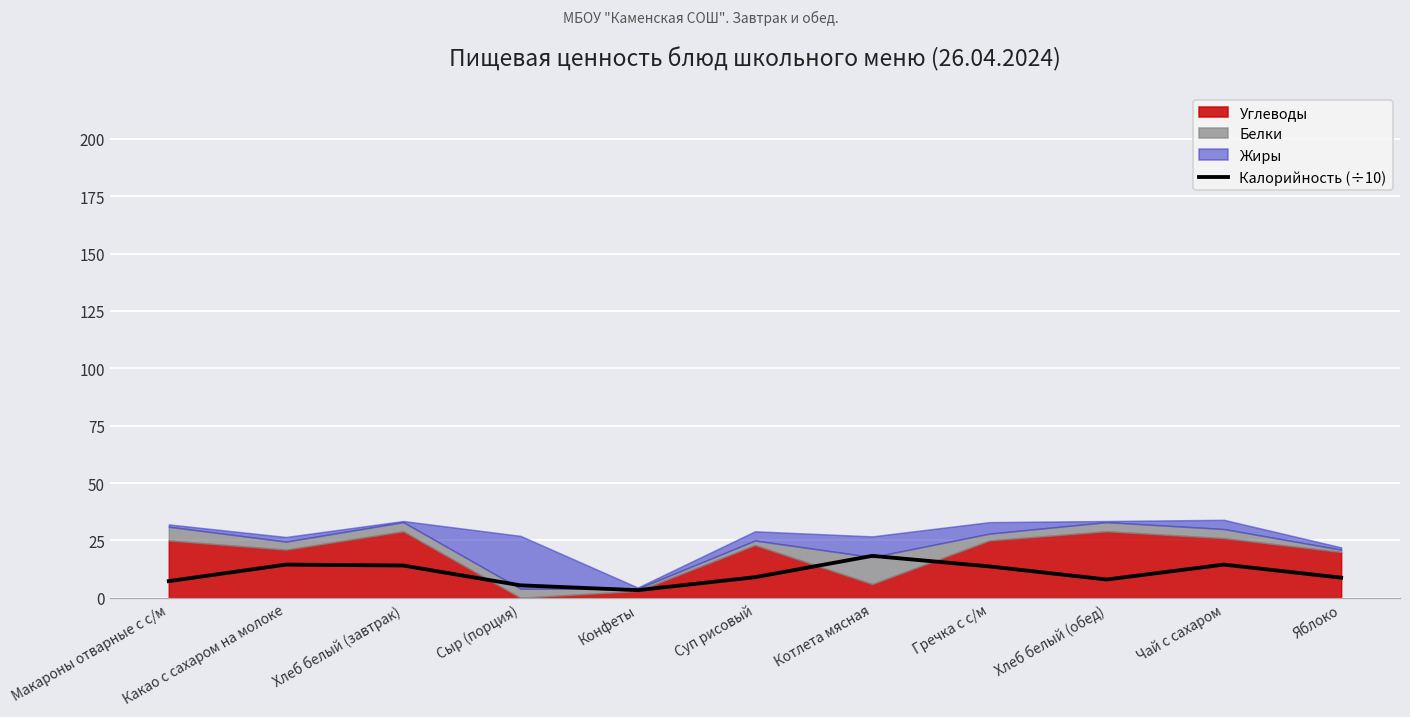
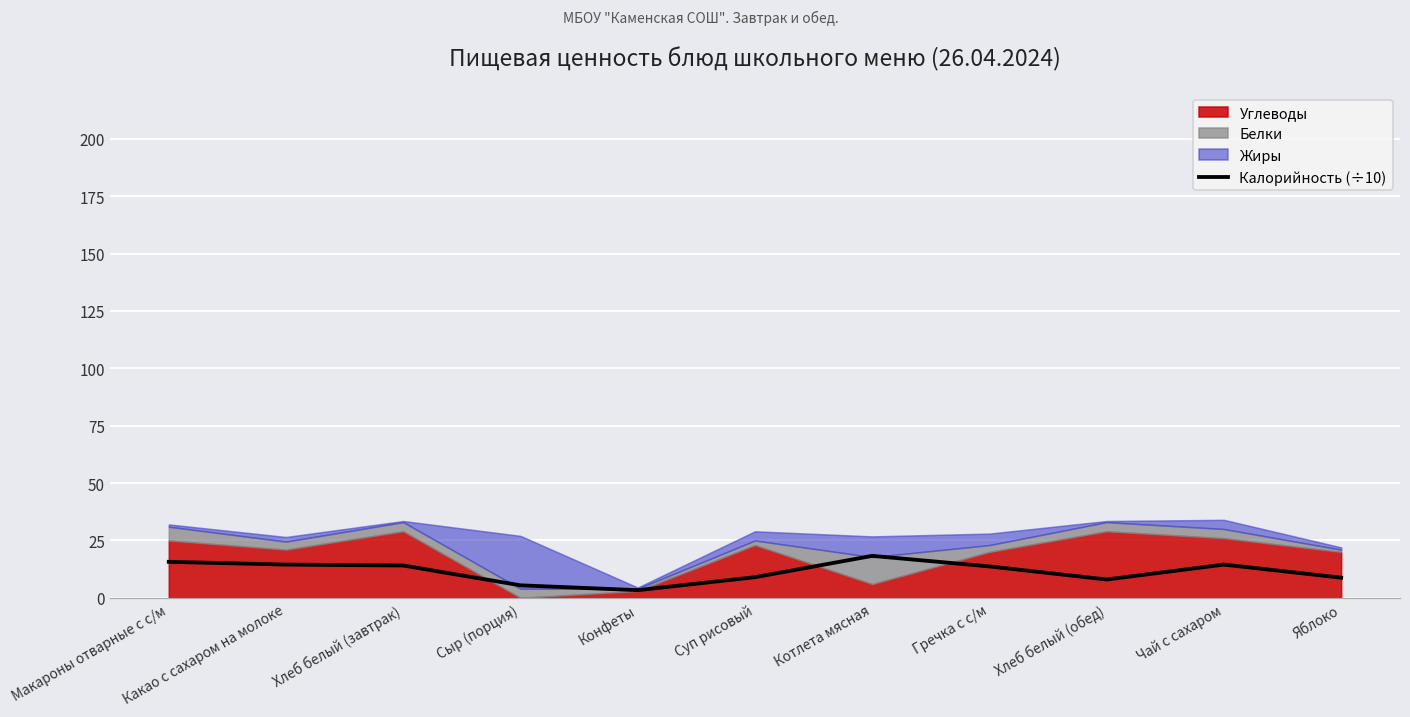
Калорийность (÷10), Макароны отварные с с/м: 7 -> 16
Углеводы, Гречка с с/м: 25 -> 20
